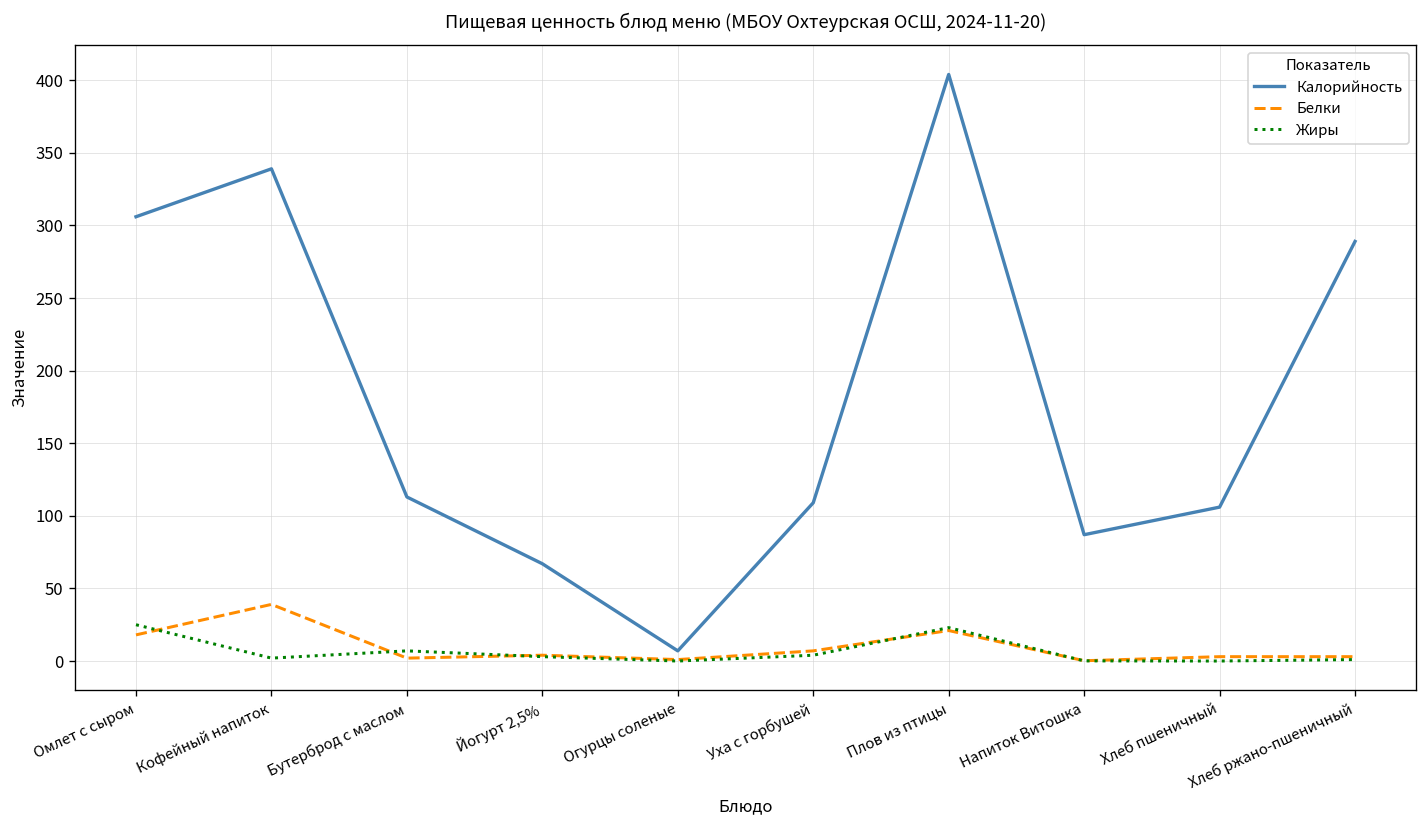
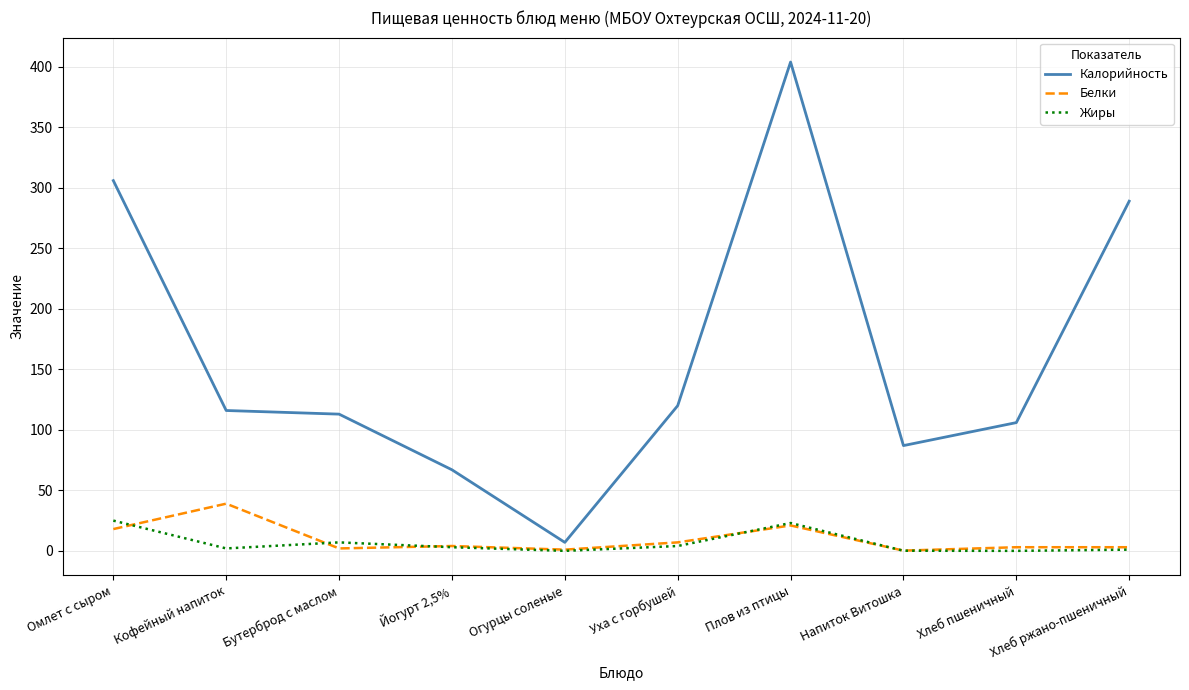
Калорийность, Кофейный напиток: 339 -> 116
Калорийность, Уха с горбушей: 109 -> 120
